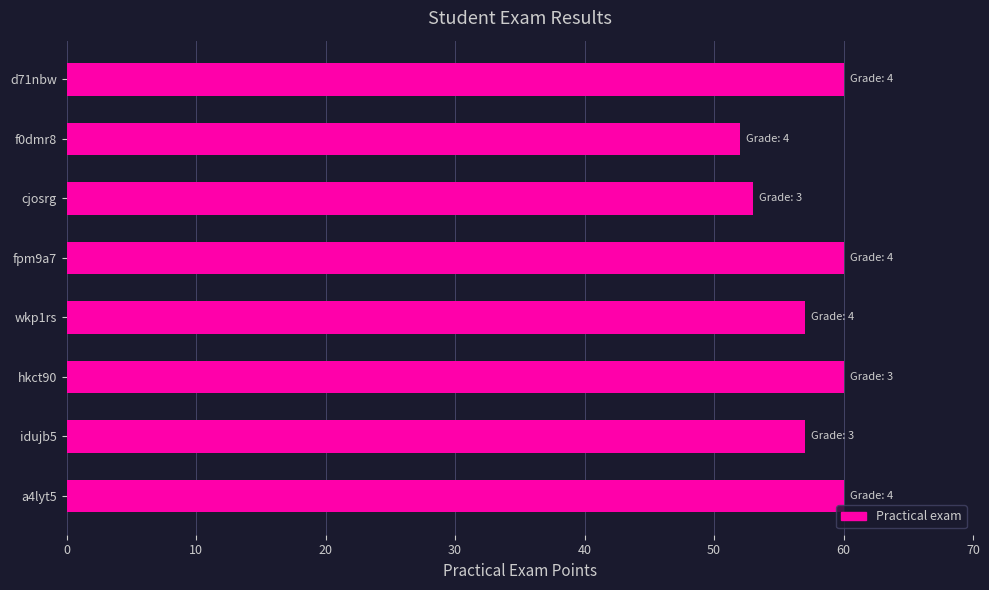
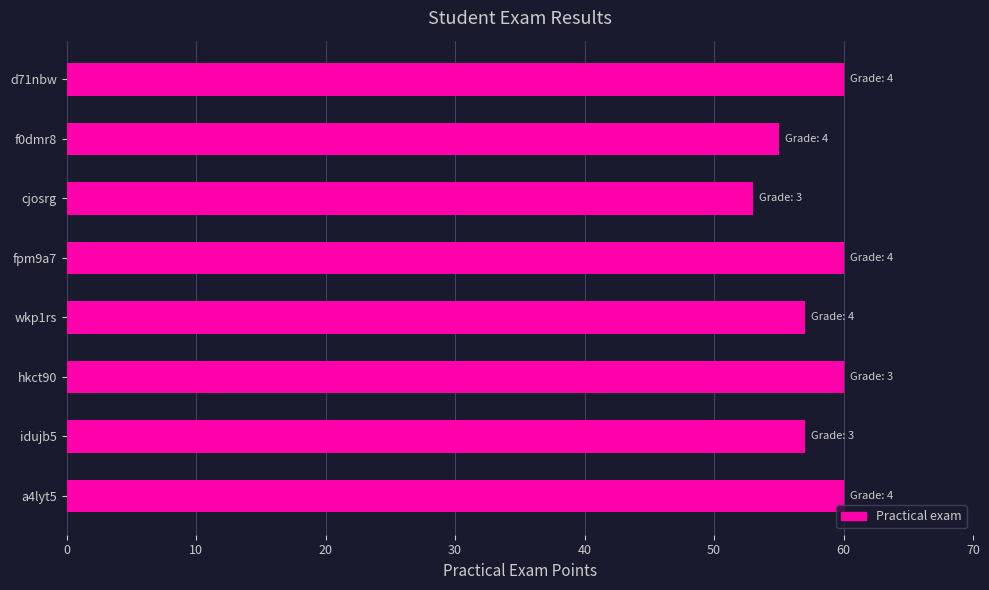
f0dmr8: 52 -> 55
